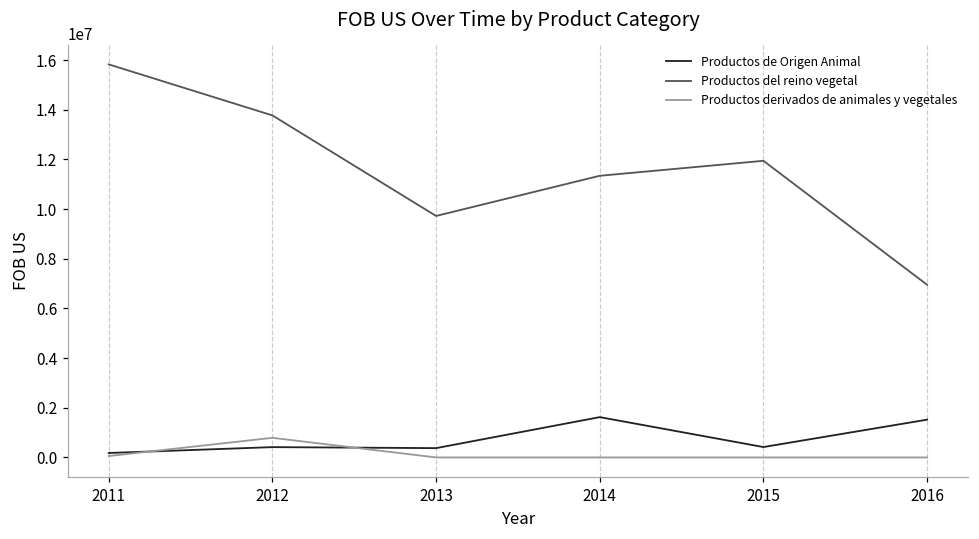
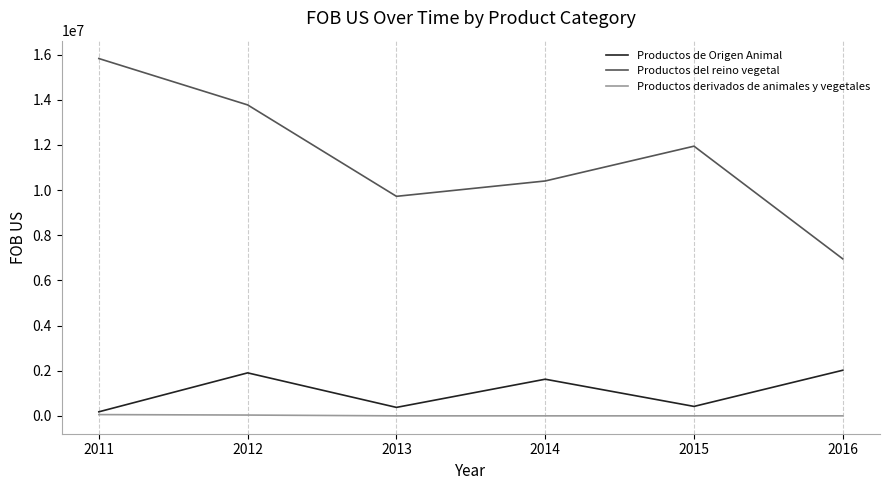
Productos de Origen Animal, 2012: 400000 -> 1900000
Productos derivados de animales y vegetales, 2012: 800000 -> 0
Productos del reino vegetal, 2014: 11300000 -> 10400000
Productos de Origen Animal, 2016: 1500000 -> 2000000
